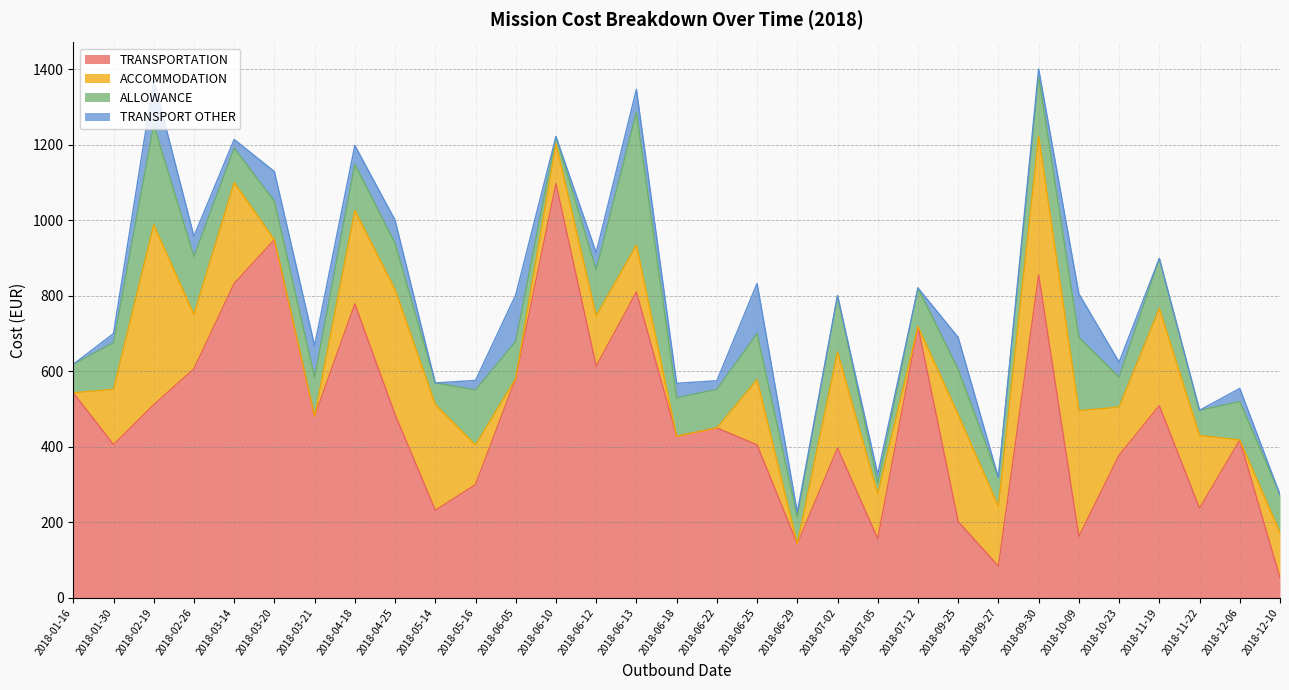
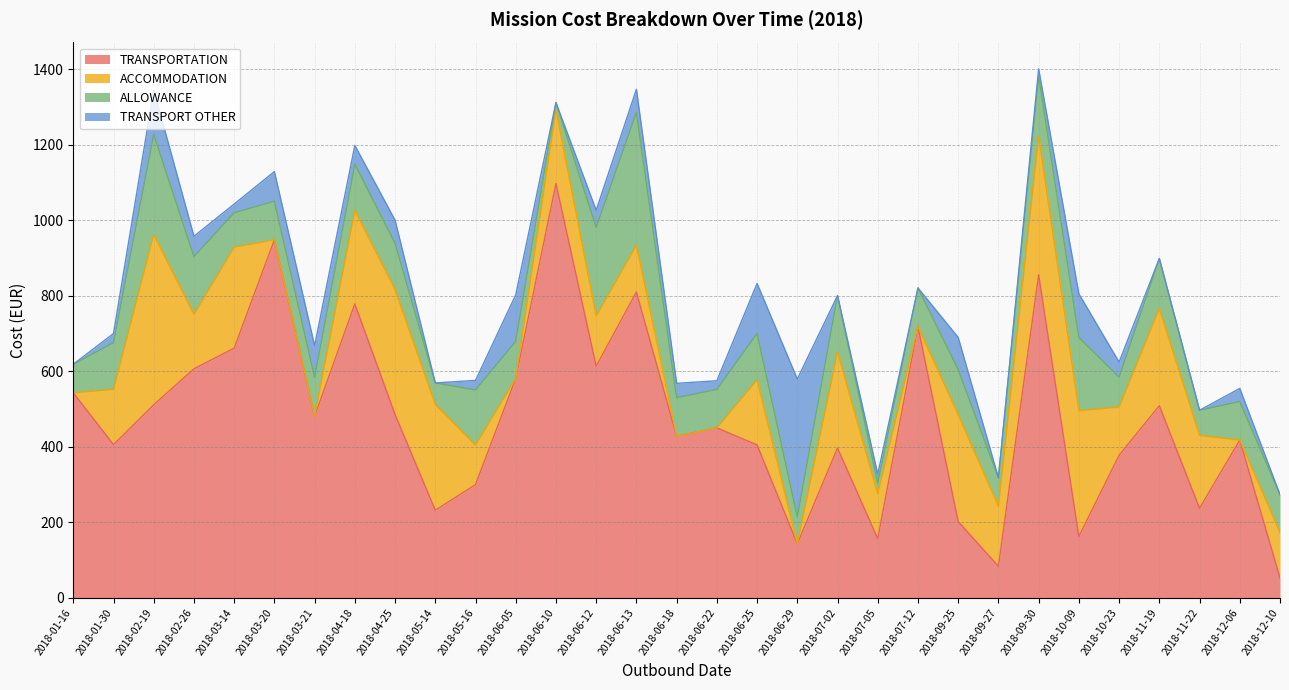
ACCOMMODATION, 2018-02-19: 480 -> 450
TRANSPORTATION, 2018-03-14: 830 -> 660
ACCOMMODATION, 2018-06-10: 110 -> 200
ALLOWANCE, 2018-06-12: 120 -> 230
TRANSPORT OTHER, 2018-06-29: 10 -> 370
